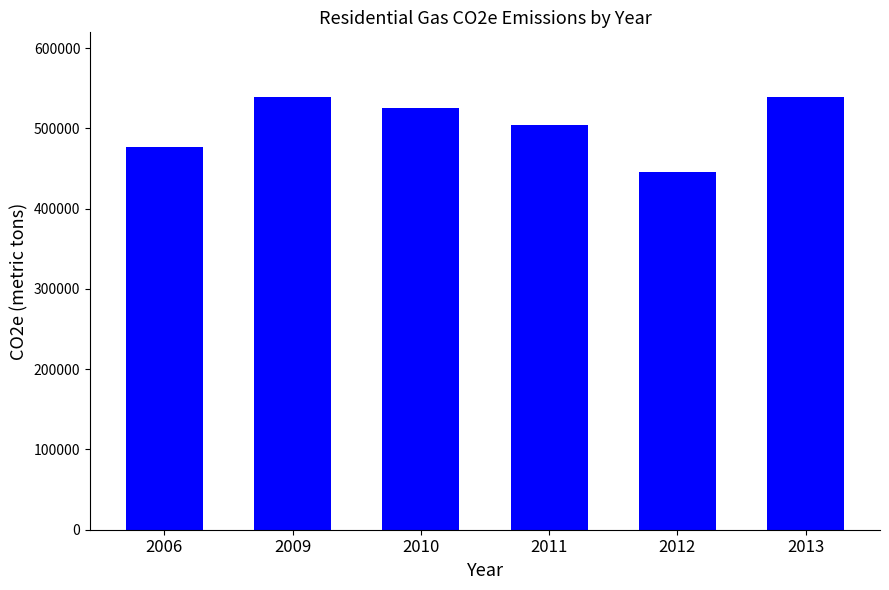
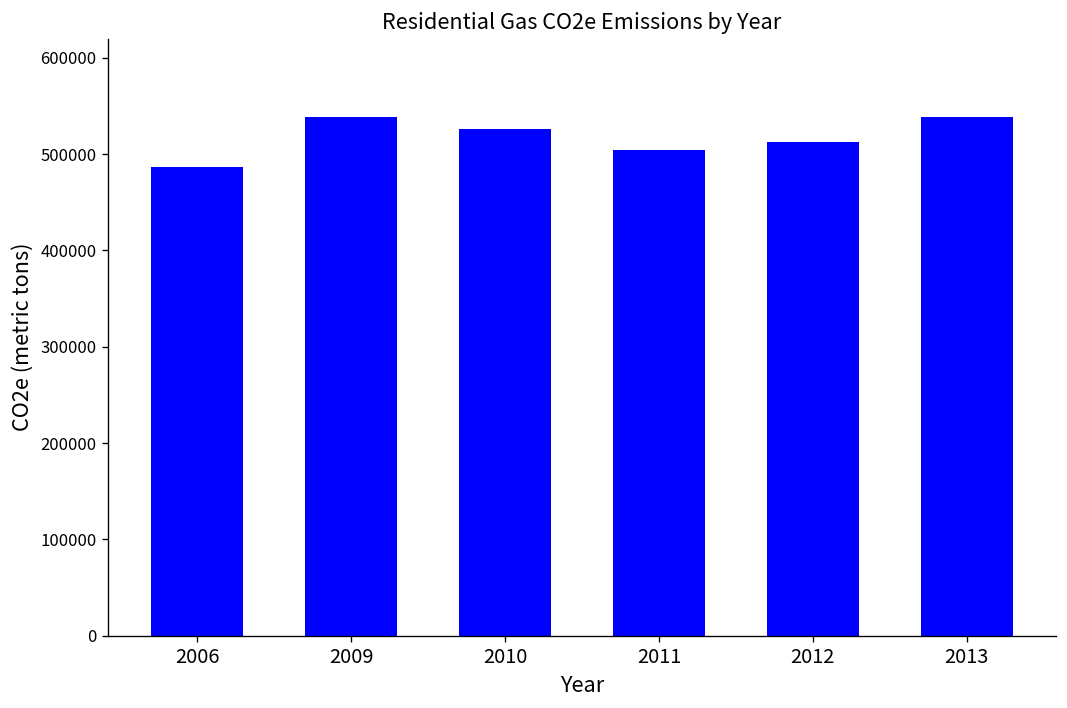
2006: 480000 -> 490000
2012: 450000 -> 510000
